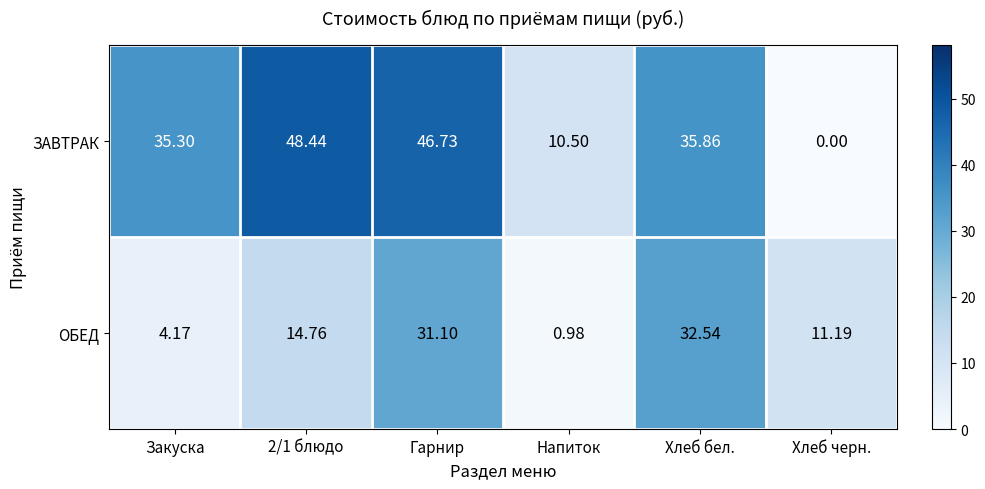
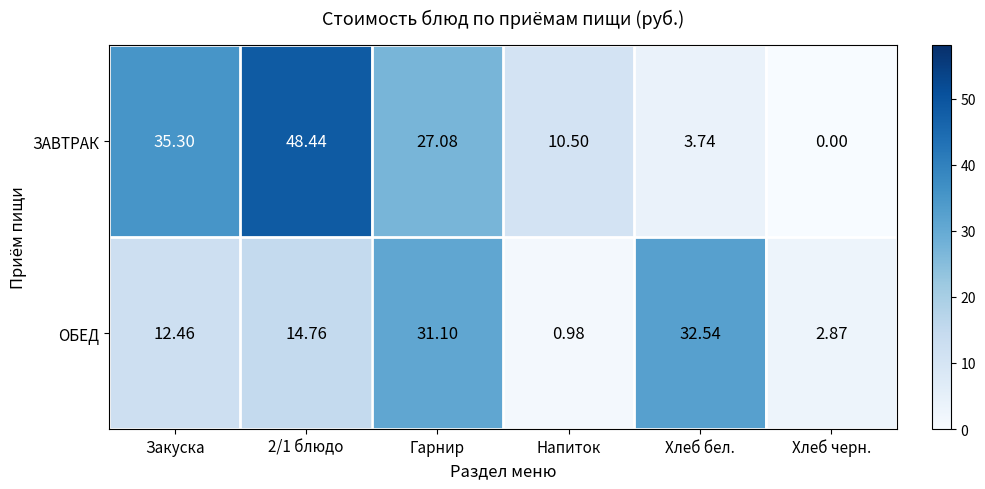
ЗАВТРАК, Гарнир: 46.73 -> 27.08
ЗАВТРАК, Хлеб бел.: 35.86 -> 3.74
ОБЕД, Закуска: 4.17 -> 12.46
ОБЕД, Хлеб черн.: 11.19 -> 2.87
